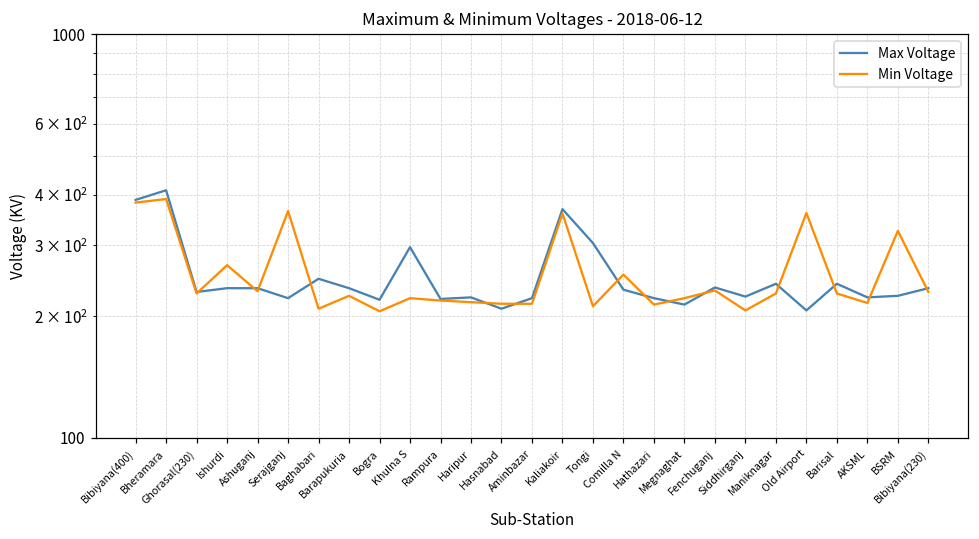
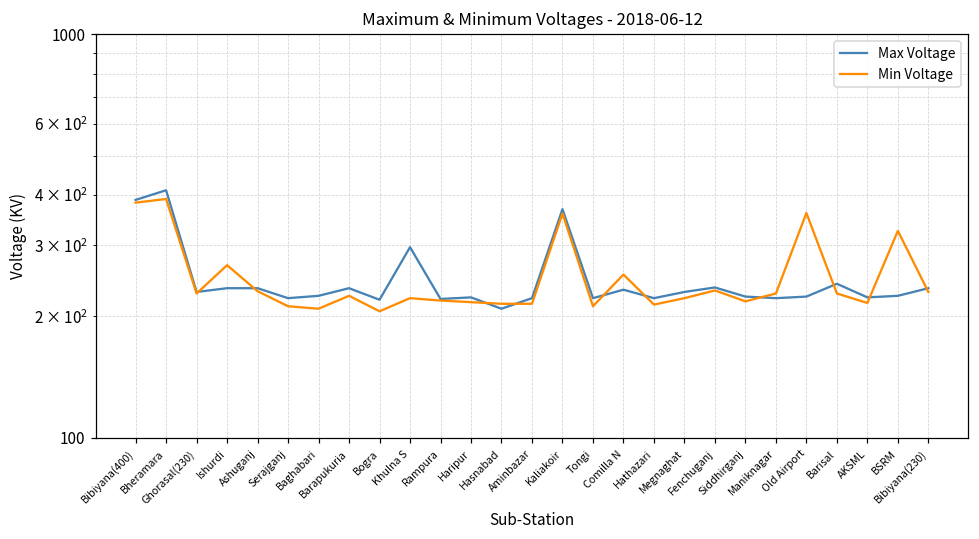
Min Voltage, Serajganj: 370 -> 210
Max Voltage, Baghabari: 250 -> 230
Max Voltage, Tongi: 300 -> 220
Max Voltage, Megnaghat: 210 -> 230
Min Voltage, Siddhirganj: 210 -> 220
Max Voltage, Maniknagar: 240 -> 220
Max Voltage, Old Airport: 210 -> 220
